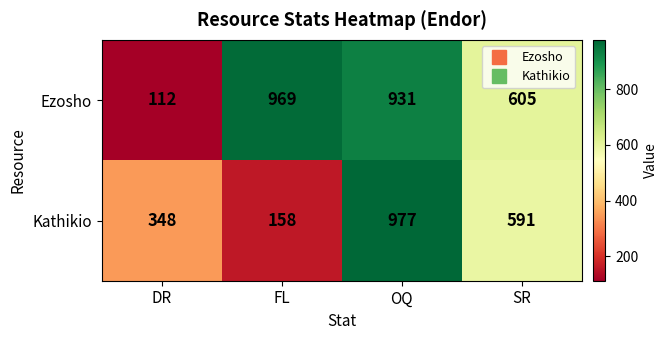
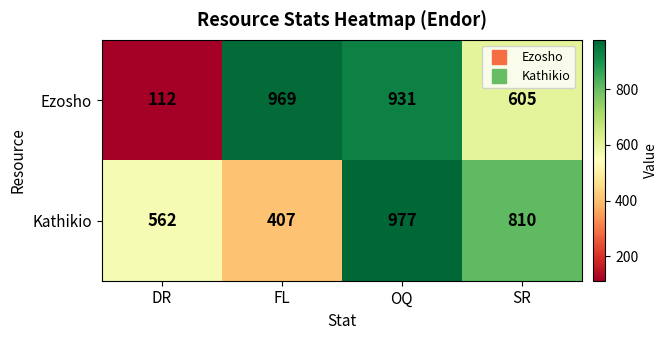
Kathikio, DR: 348 -> 562
Kathikio, FL: 158 -> 407
Kathikio, SR: 591 -> 810
